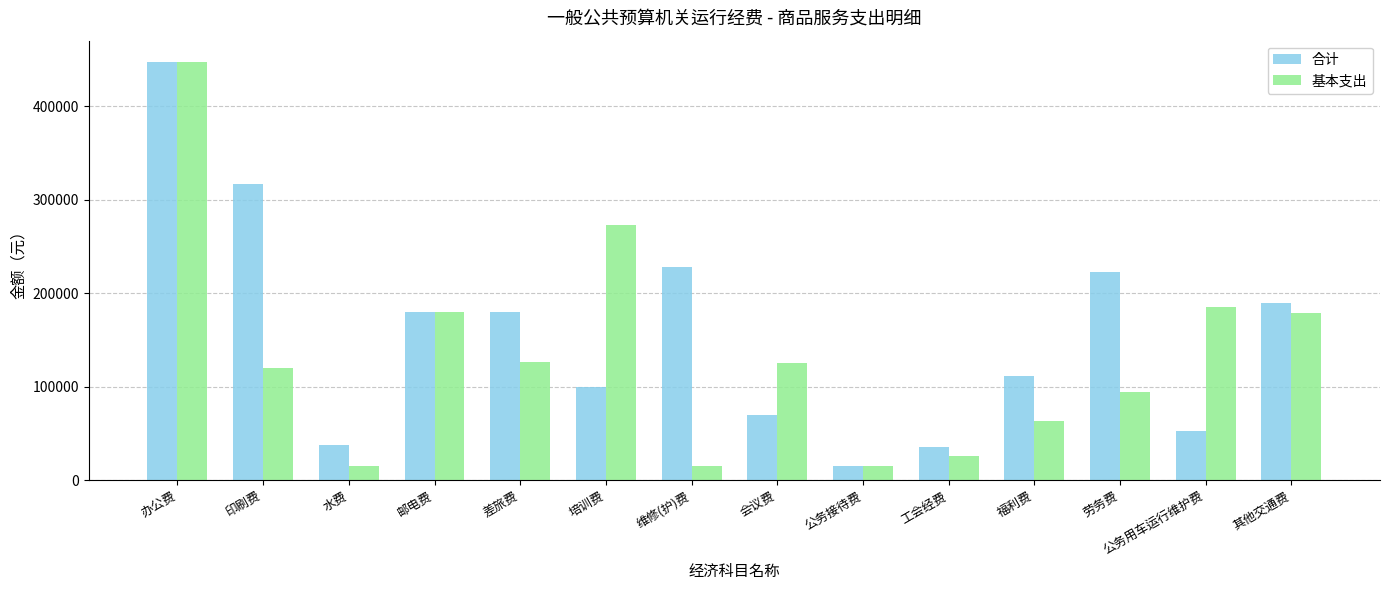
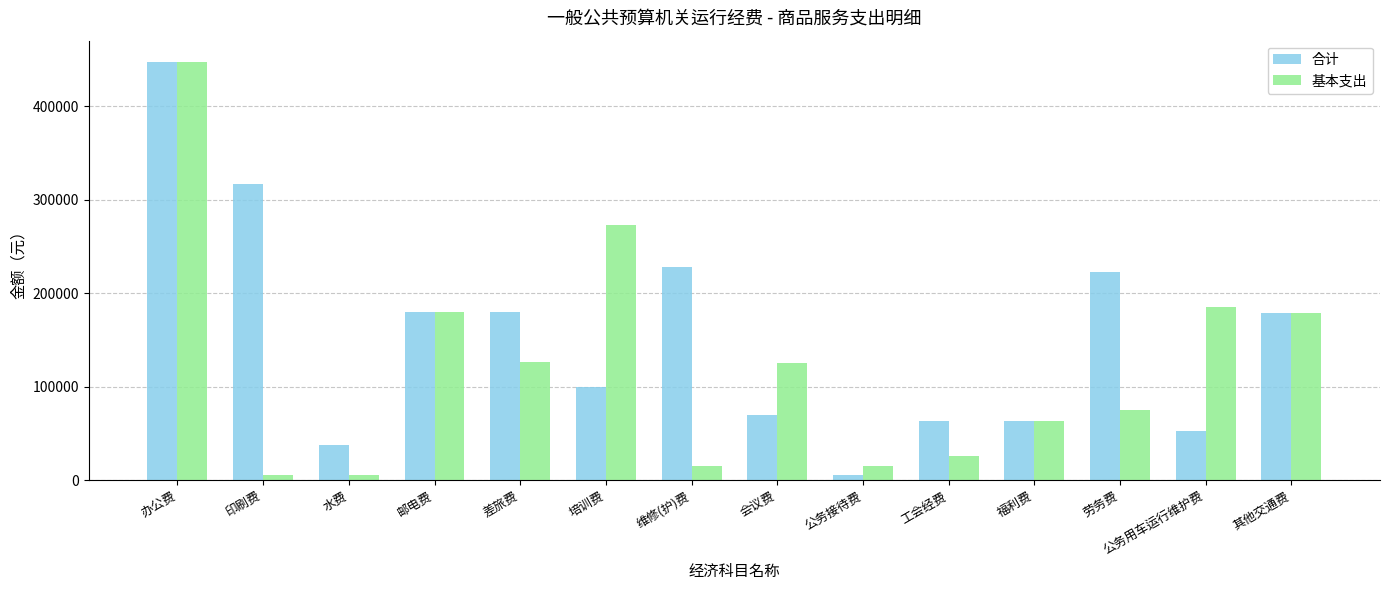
基本支出, 印刷费: 120000 -> 10000
基本支出, 水费: 20000 -> 10000
合计, 公务接待费: 20000 -> 10000
合计, 工会经费: 40000 -> 60000
合计, 福利费: 110000 -> 60000
基本支出, 劳务费: 90000 -> 80000
合计, 其他交通费: 190000 -> 180000
